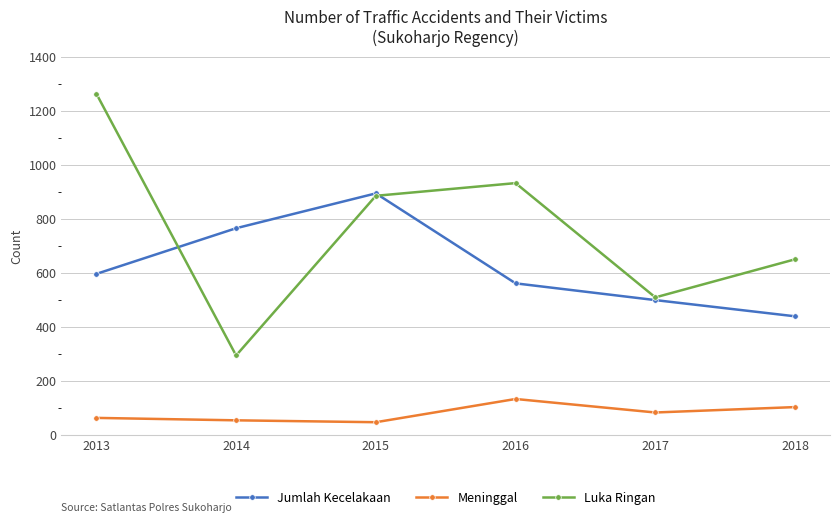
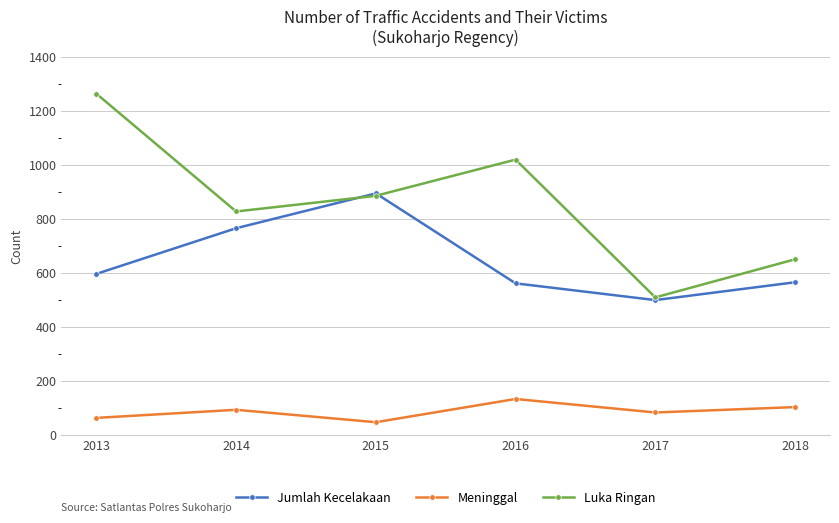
Meninggal, 2014: 50 -> 90
Luka Ringan, 2014: 290 -> 830
Luka Ringan, 2016: 930 -> 1020
Jumlah Kecelakaan, 2018: 440 -> 570
